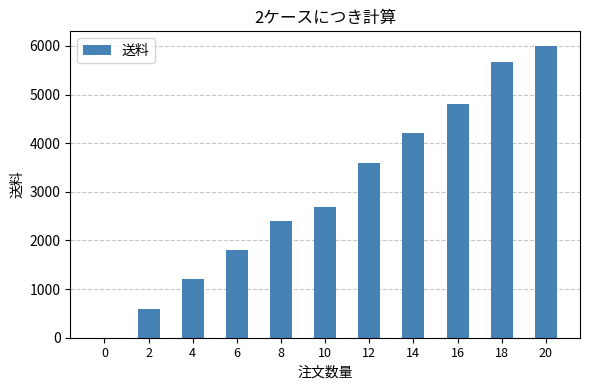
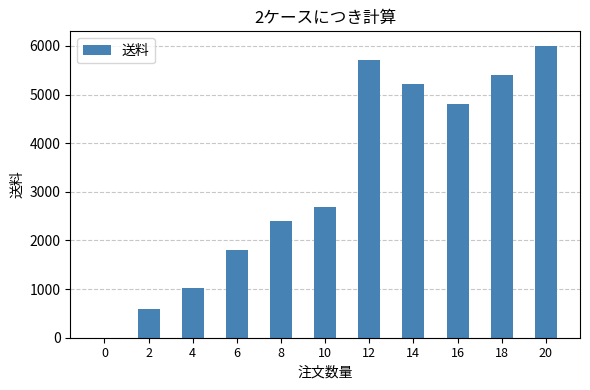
4: 1200 -> 1000
12: 3600 -> 5700
14: 4200 -> 5200
18: 5700 -> 5400
